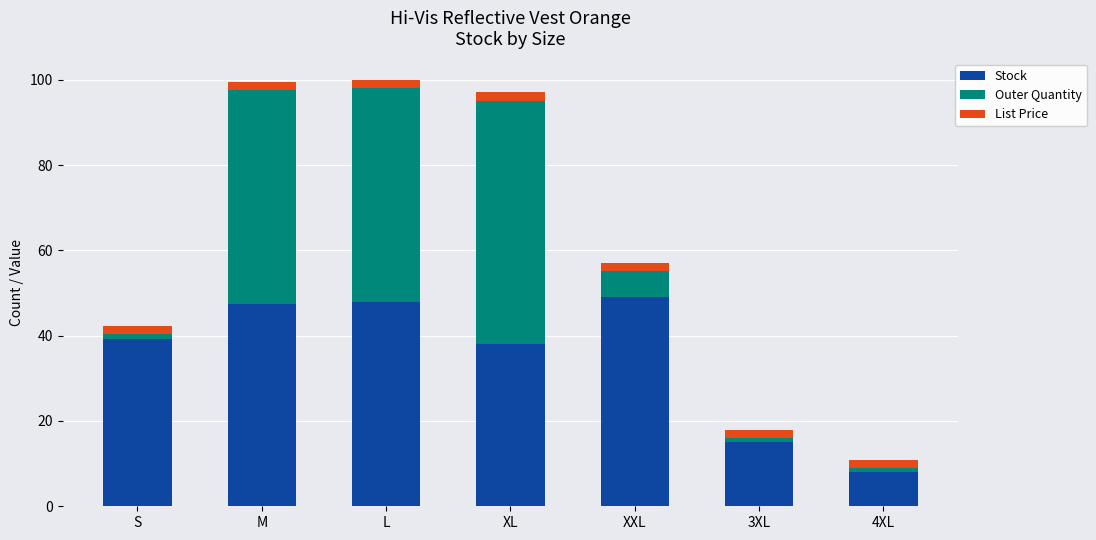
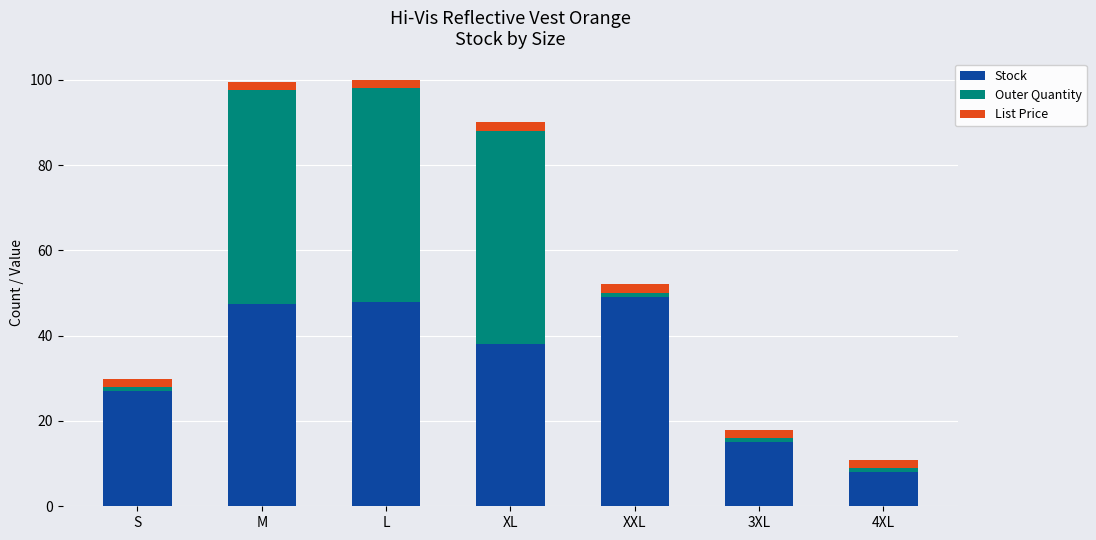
Stock, S: 39 -> 27
Outer Quantity, XL: 57 -> 50
Outer Quantity, XXL: 6 -> 1
